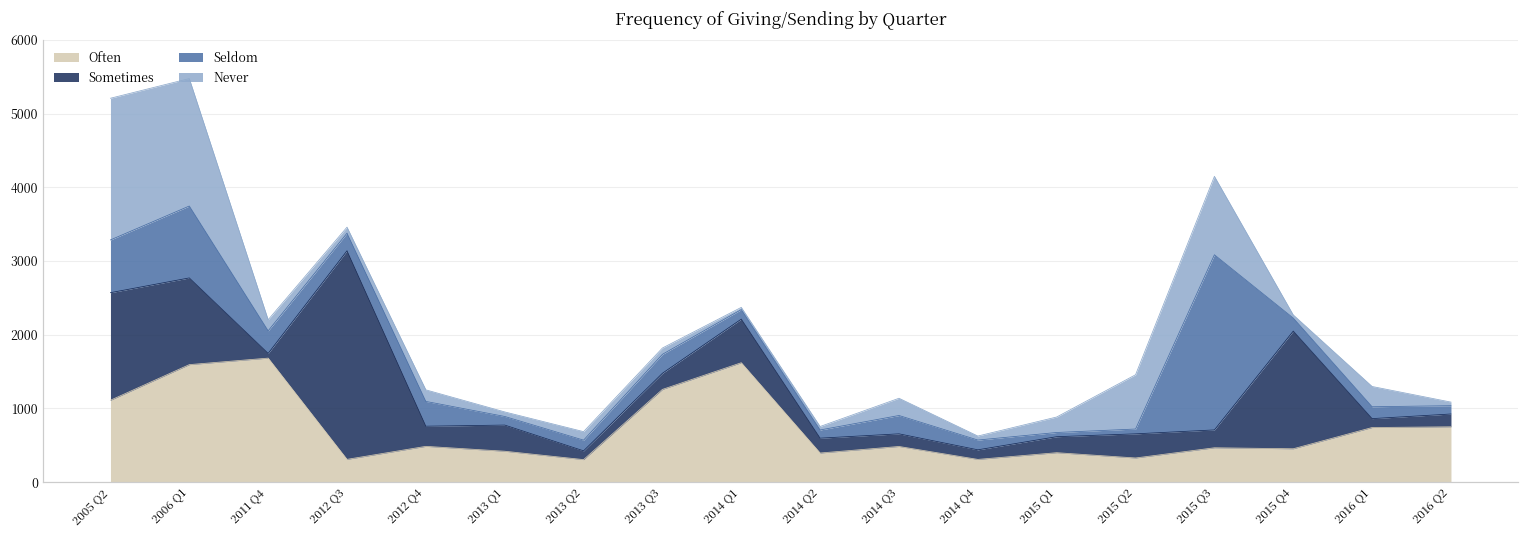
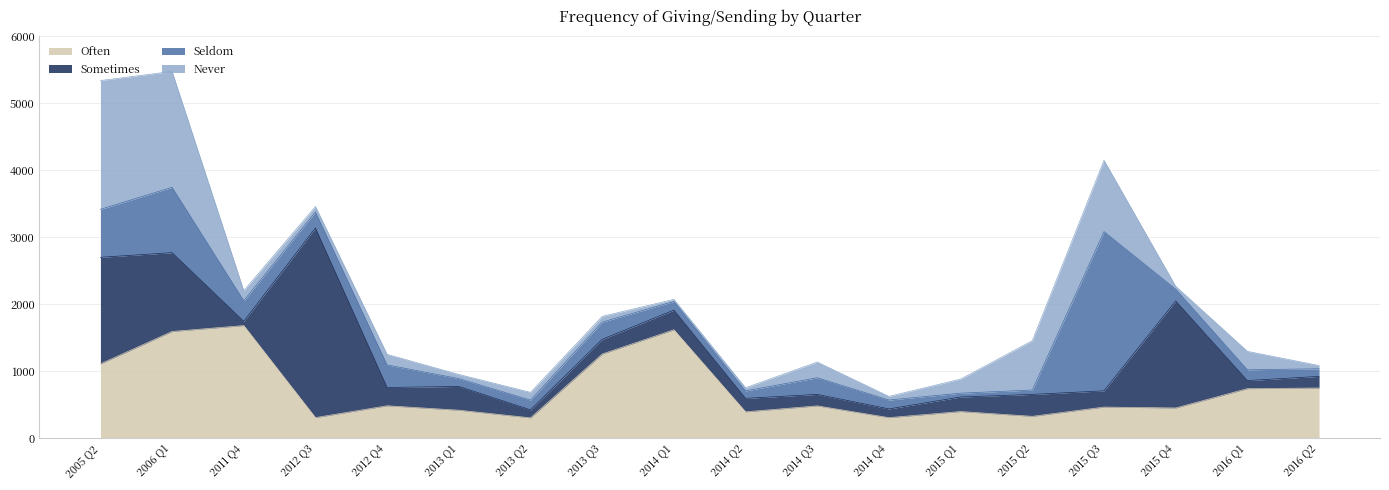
Sometimes, 2005 Q2: 1500 -> 1600
Sometimes, 2014 Q1: 600 -> 300
